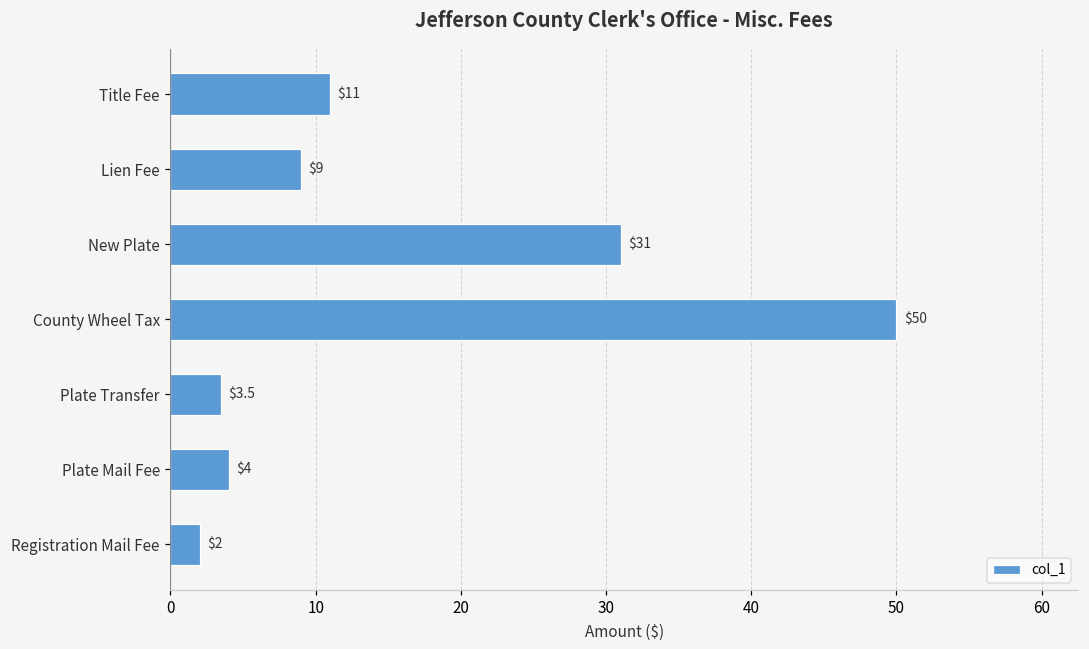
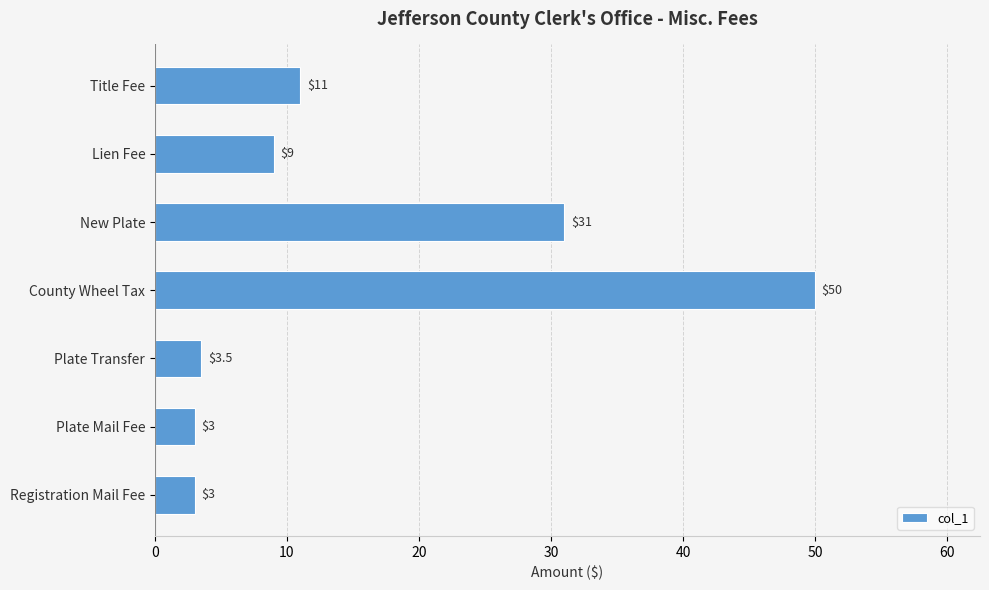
Plate Mail Fee: $4 -> $3
Registration Mail Fee: $2 -> $3
